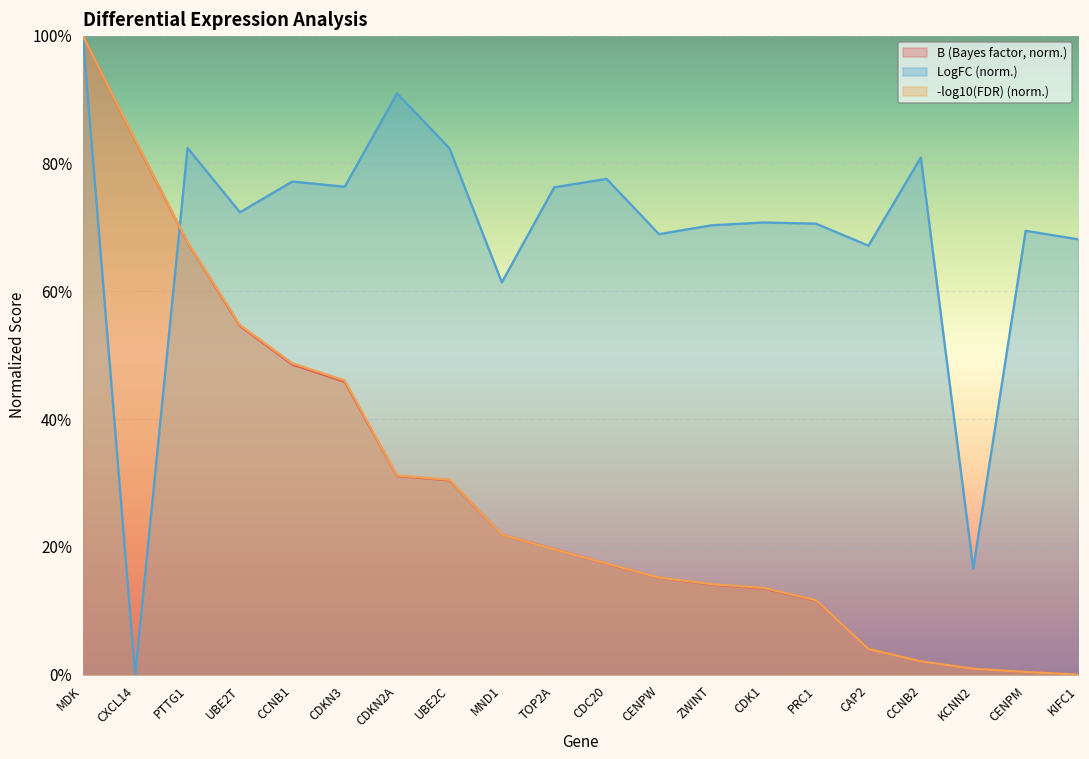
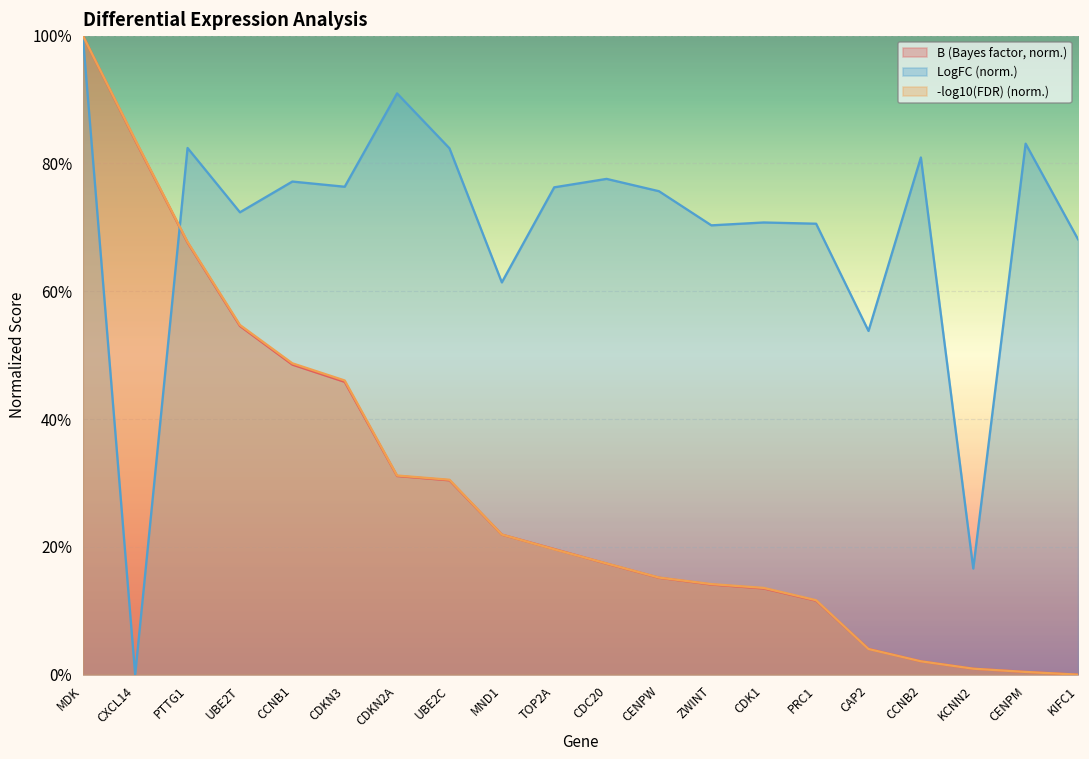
LogFC (norm.), CENPW: 69% -> 76%
LogFC (norm.), CAP2: 67% -> 54%
LogFC (norm.), CENPM: 69% -> 83%
